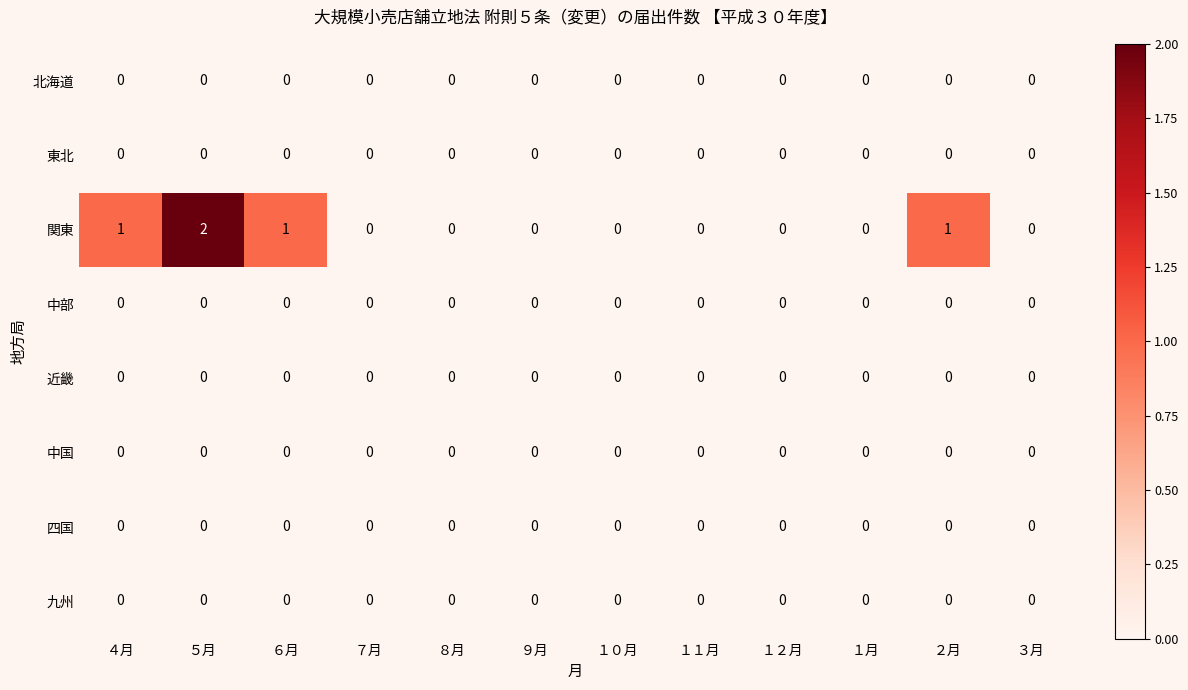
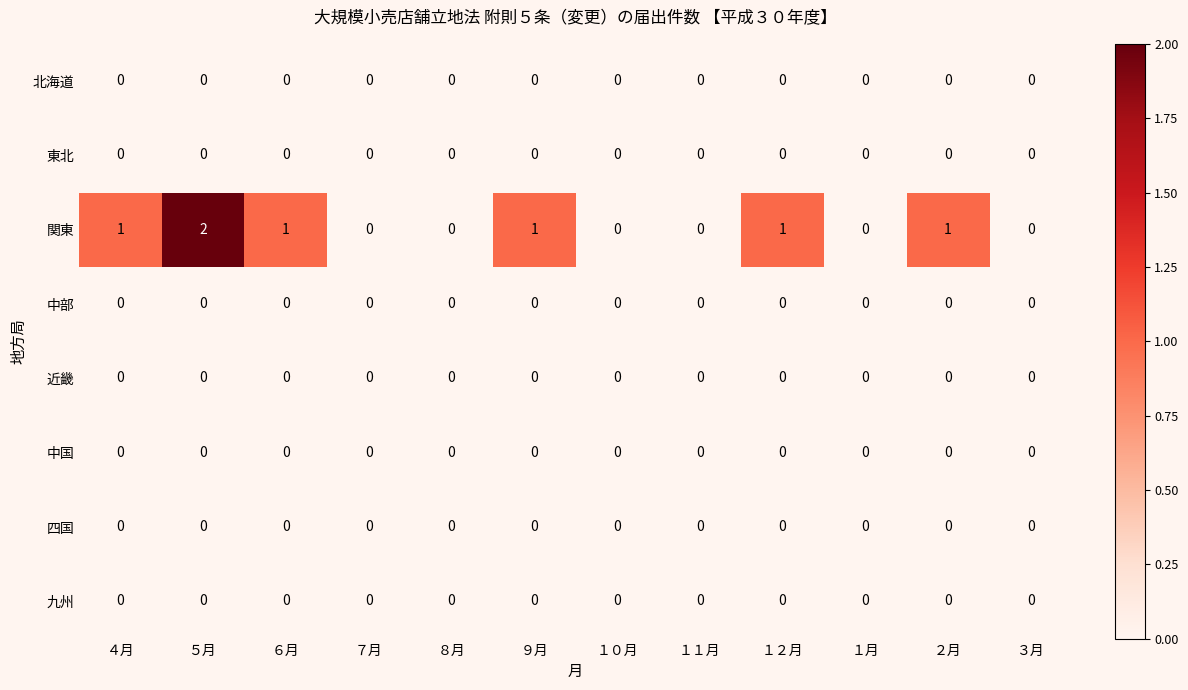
関東, ９月: 0 -> 1
関東, １２月: 0 -> 1
